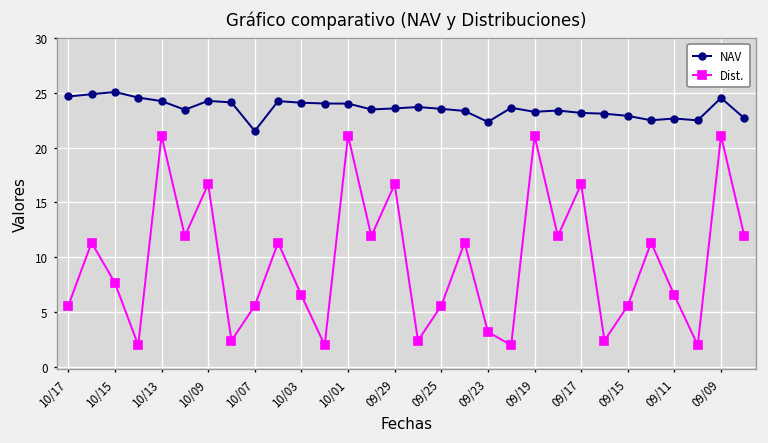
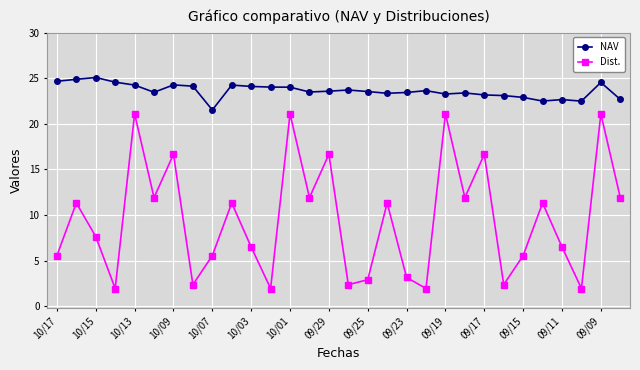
Dist., 09/25: 6 -> 3
NAV, 09/23: 22 -> 23
